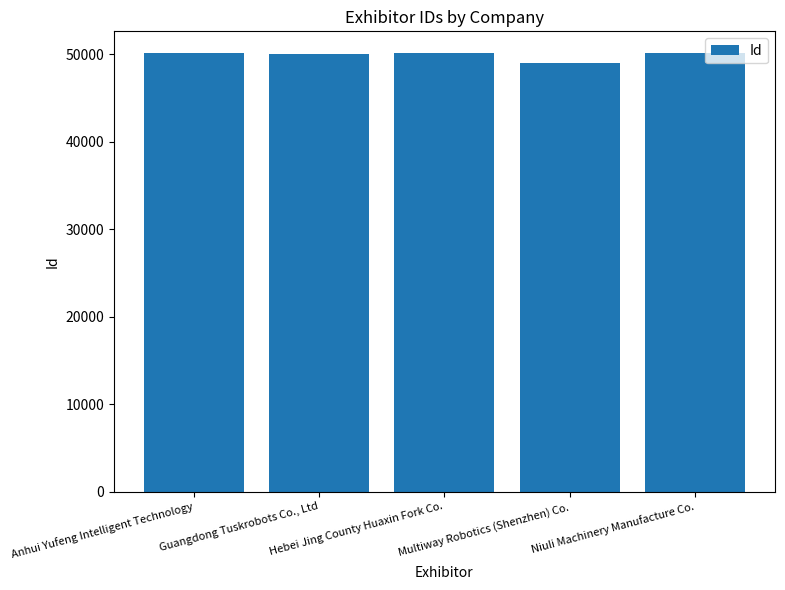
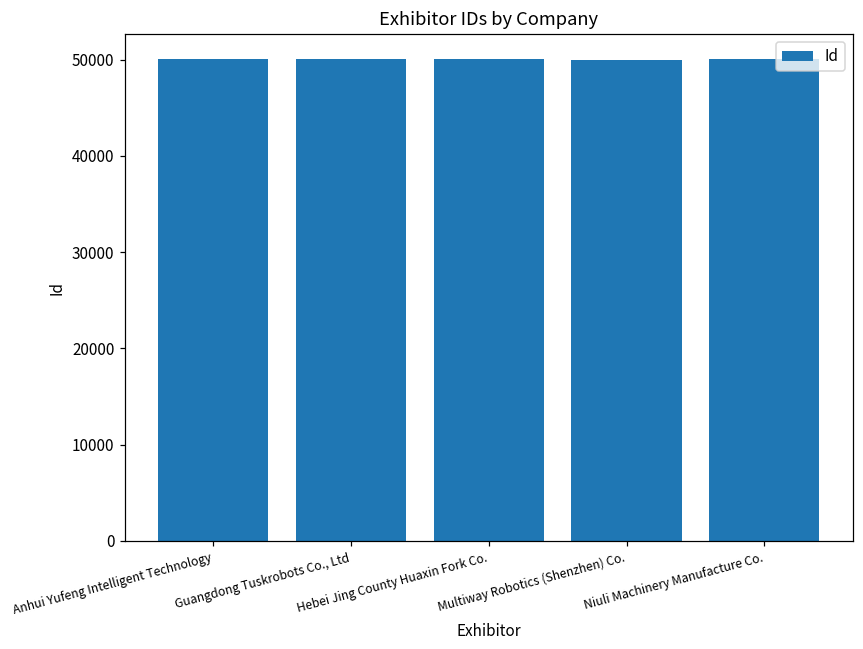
Multiway Robotics (Shenzhen) Co.: 49000 -> 50000
